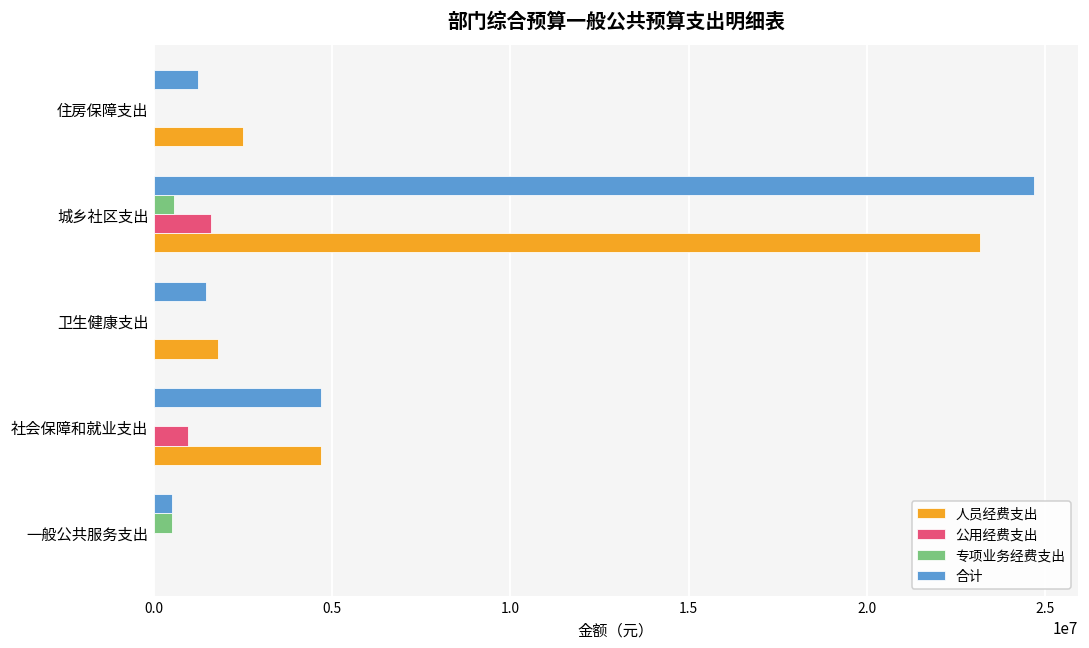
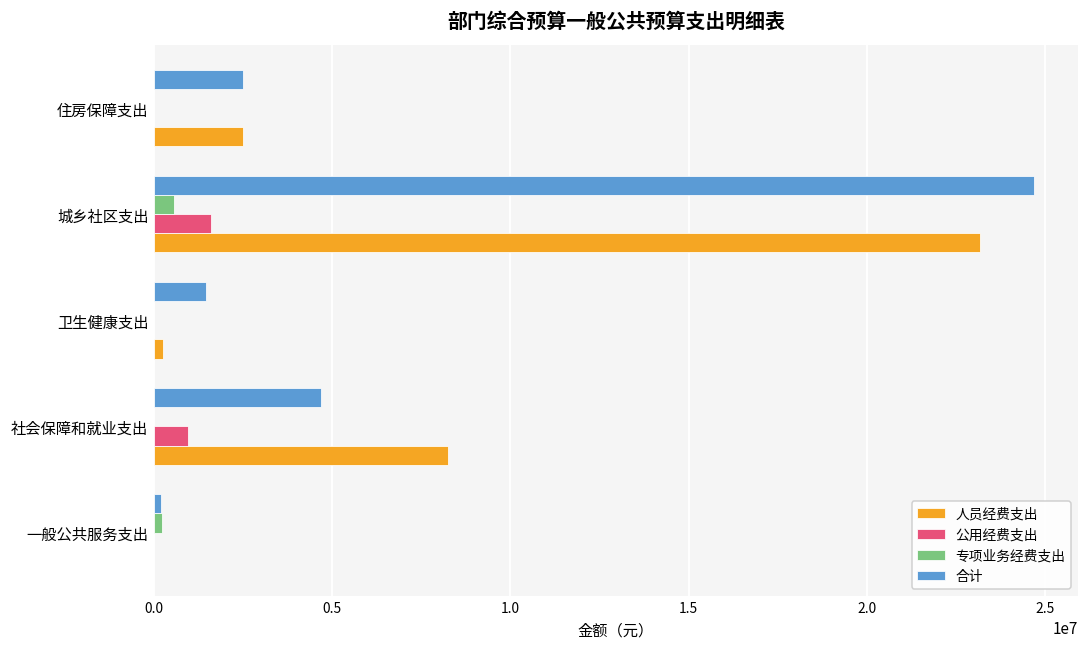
合计, 住房保障支出: 1200000 -> 2500000
人员经费支出, 卫生健康支出: 1800000 -> 300000
人员经费支出, 社会保障和就业支出: 4700000 -> 8300000
合计, 一般公共服务支出: 500000 -> 200000
专项业务经费支出, 一般公共服务支出: 500000 -> 200000
